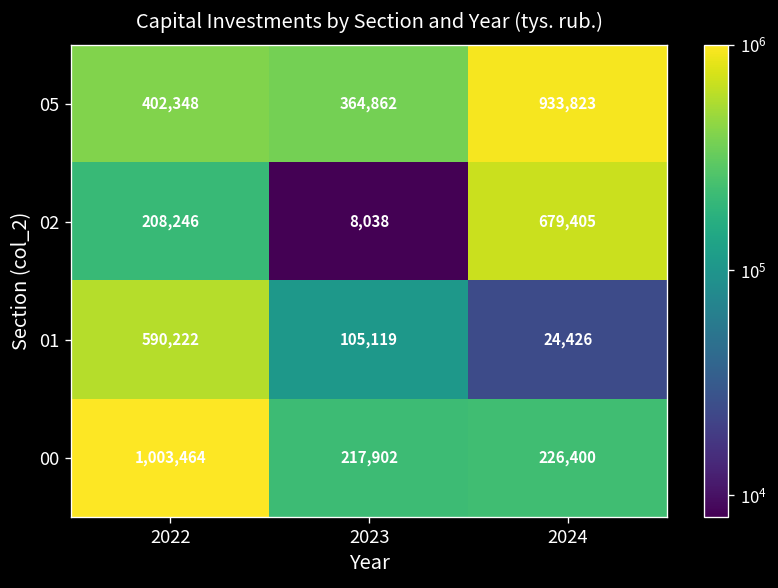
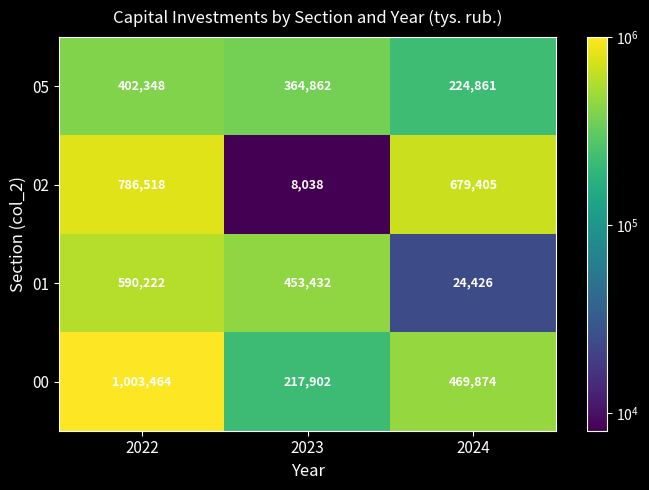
05, 2024: 933,823 -> 224,861
02, 2022: 208,246 -> 786,518
01, 2023: 105,119 -> 453,432
00, 2024: 226,400 -> 469,874
